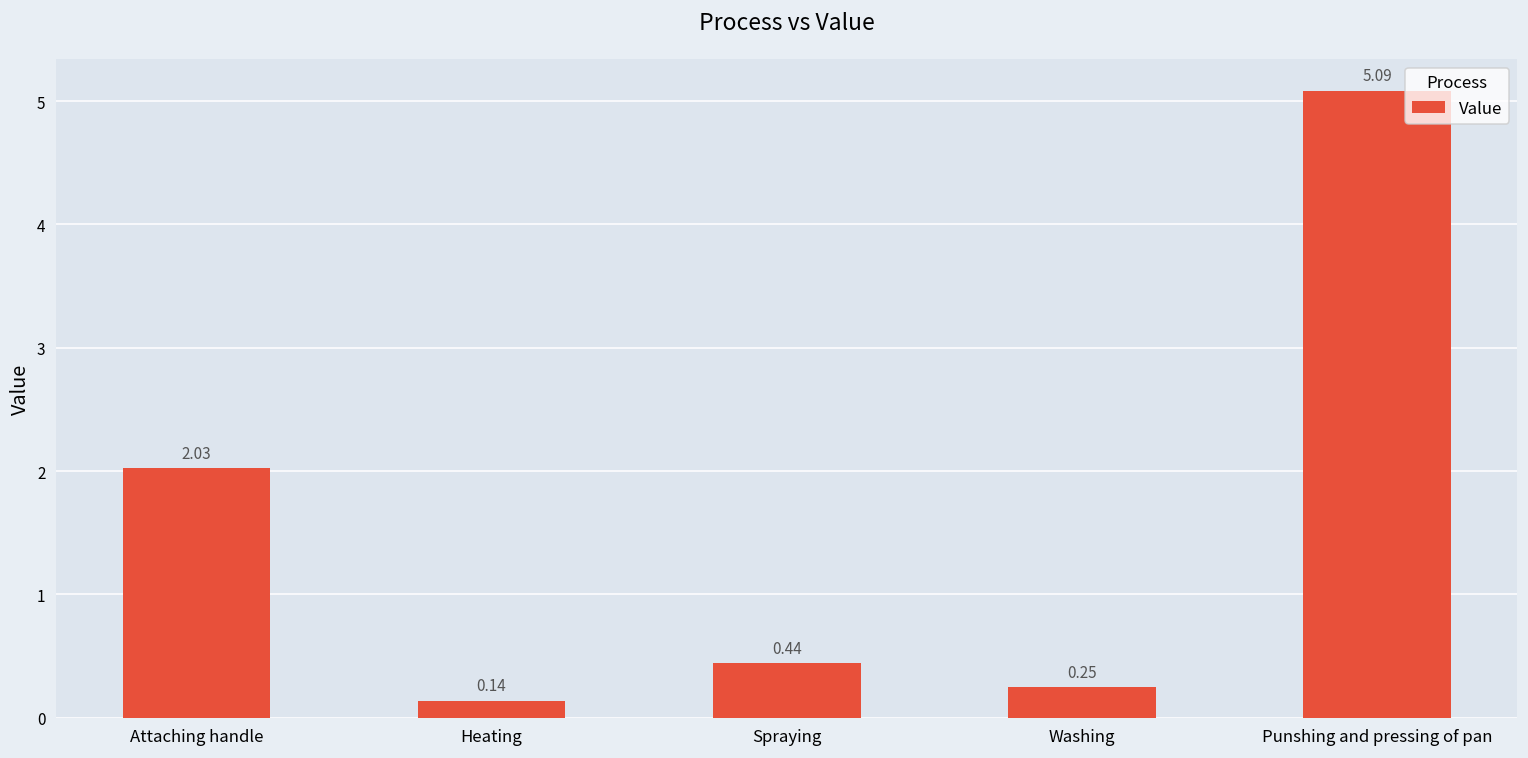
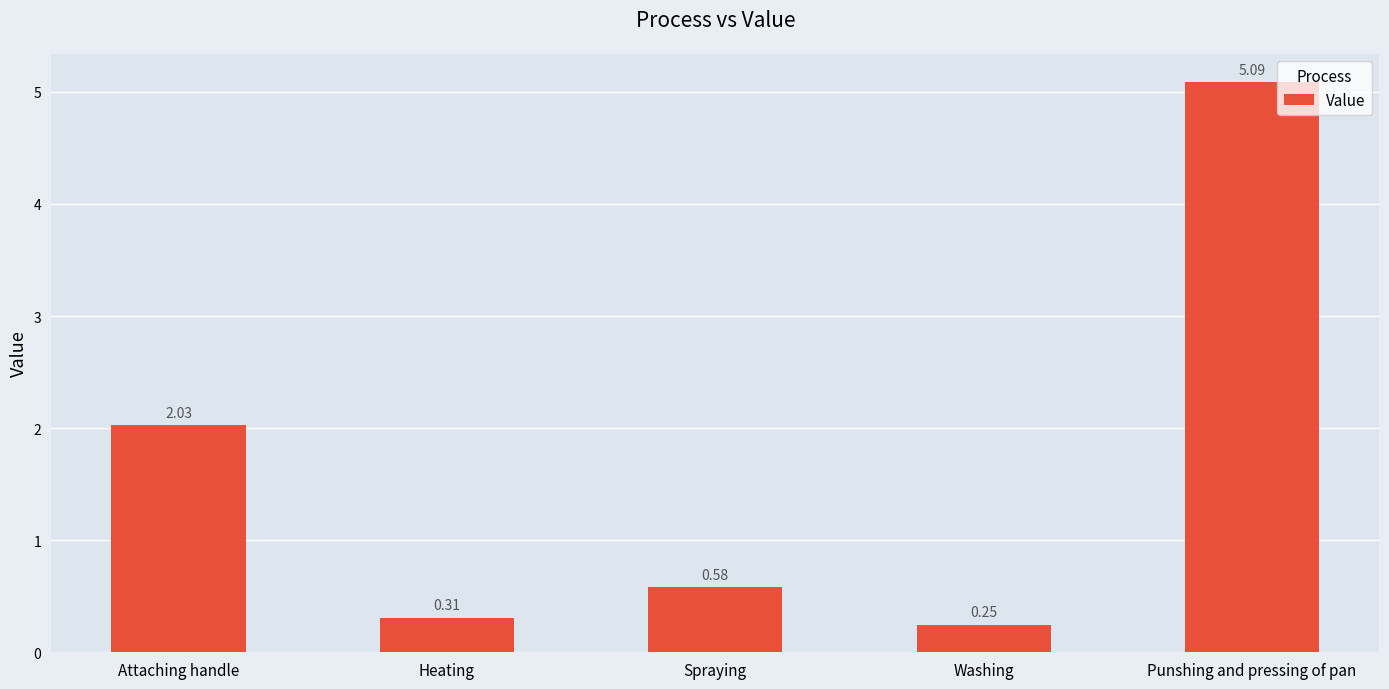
Heating: 0.14 -> 0.31
Spraying: 0.44 -> 0.58
